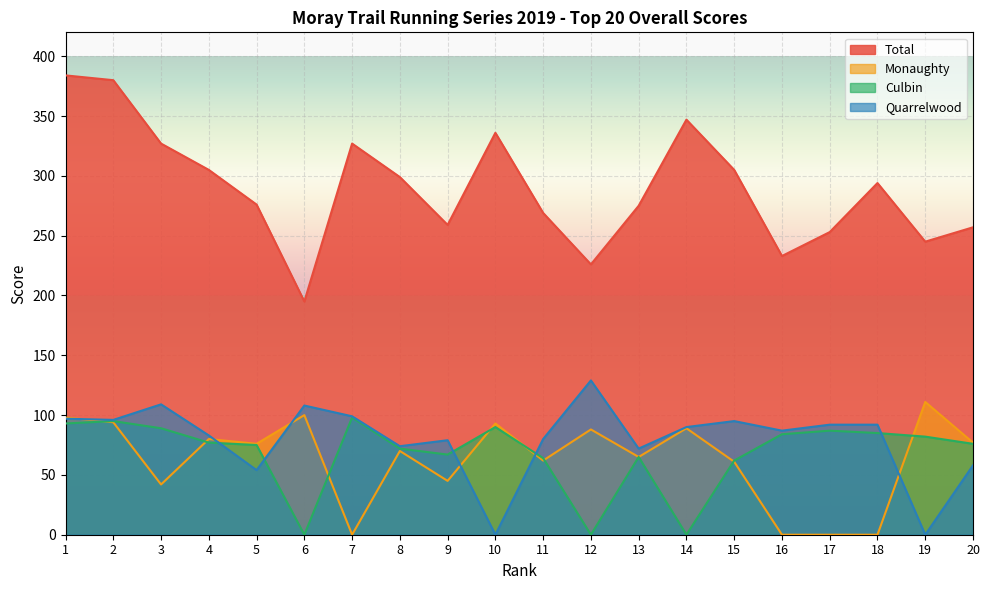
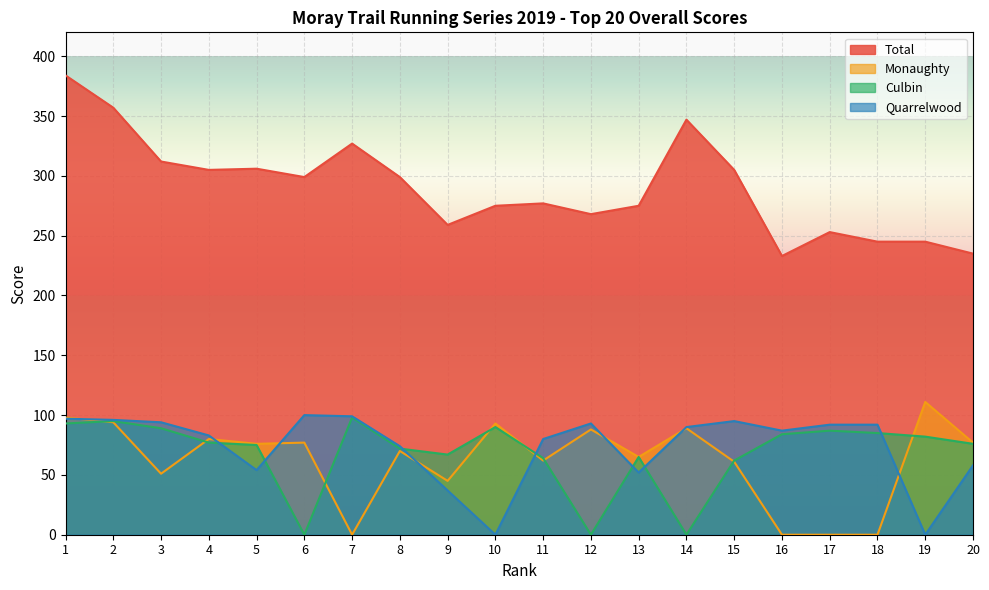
Total, 2: 380 -> 357
Total, 3: 327 -> 312
Monaughty, 3: 42 -> 51
Quarrelwood, 3: 109 -> 94
Total, 5: 276 -> 306
Total, 6: 195 -> 299
Monaughty, 6: 100 -> 77
Quarrelwood, 6: 108 -> 100
Quarrelwood, 9: 79 -> 37
Total, 10: 336 -> 275
Total, 11: 269 -> 277
Total, 12: 226 -> 268
Quarrelwood, 12: 129 -> 93
Quarrelwood, 13: 72 -> 52
Total, 18: 294 -> 245
Total, 20: 257 -> 235
